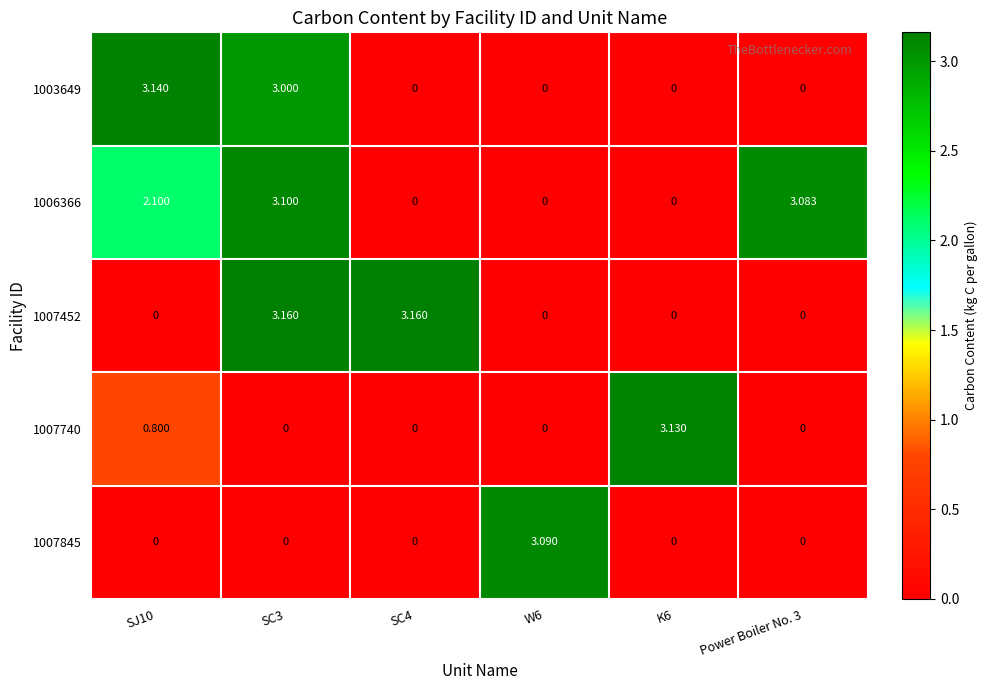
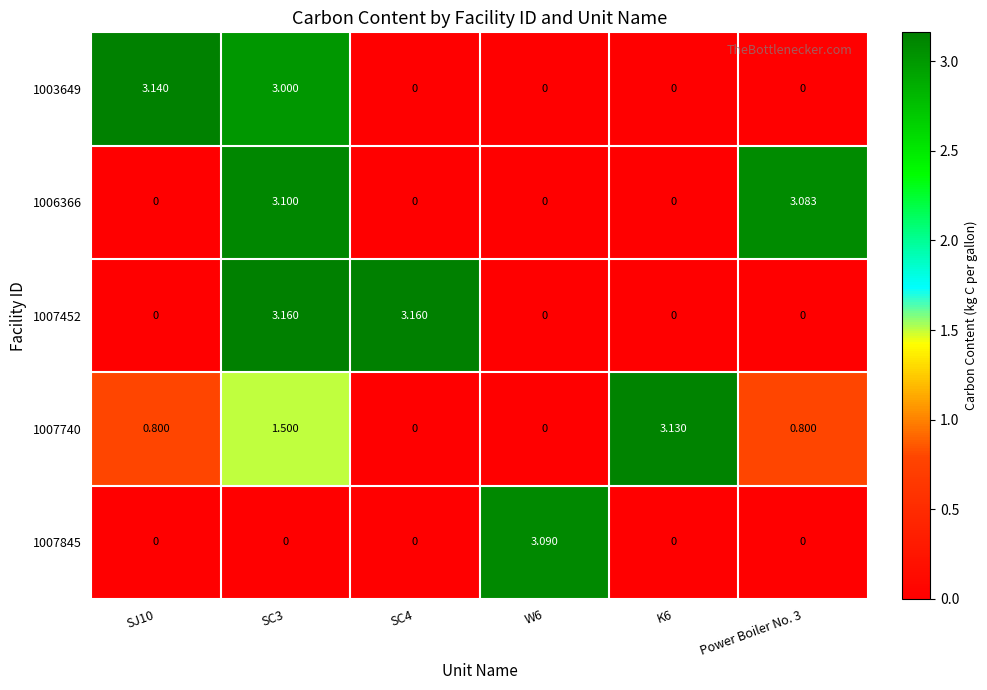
1006366, SJ10: 2.100 -> 0
1007740, SC3: 0 -> 1.500
1007740, Power Boiler No. 3: 0 -> 0.800
